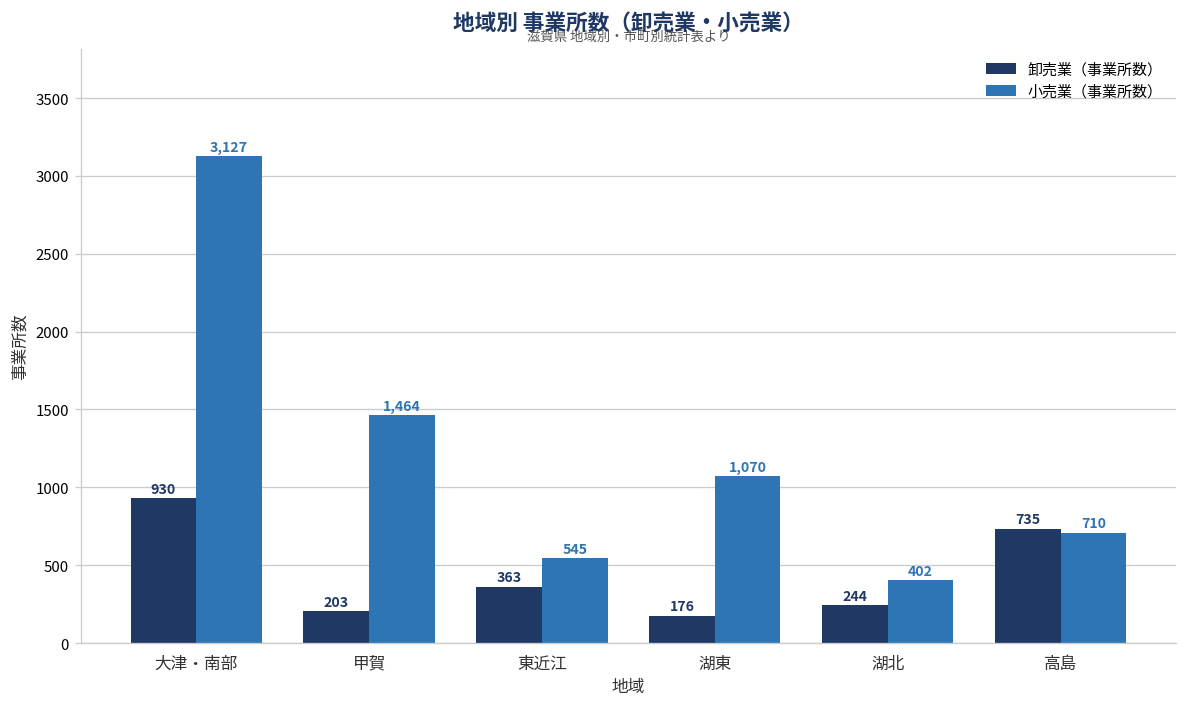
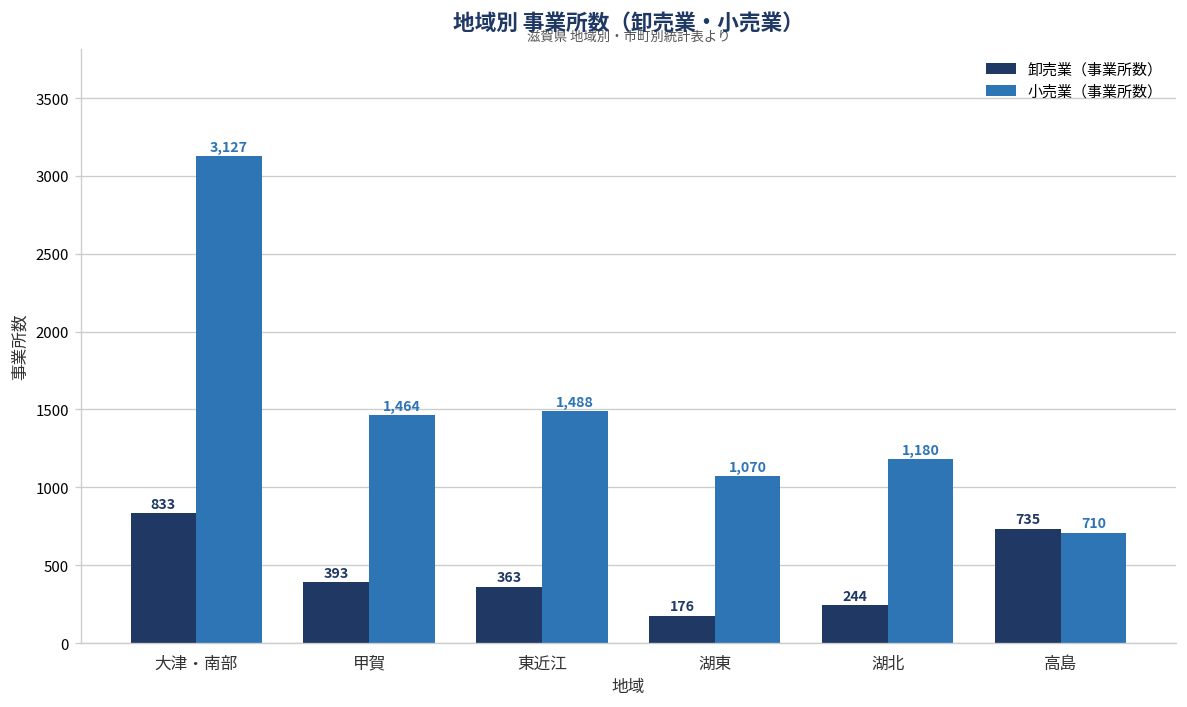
卸売業（事業所数）, 大津・南部: 930 -> 833
卸売業（事業所数）, 甲賀: 203 -> 393
小売業（事業所数）, 東近江: 545 -> 1,488
小売業（事業所数）, 湖北: 402 -> 1,180
